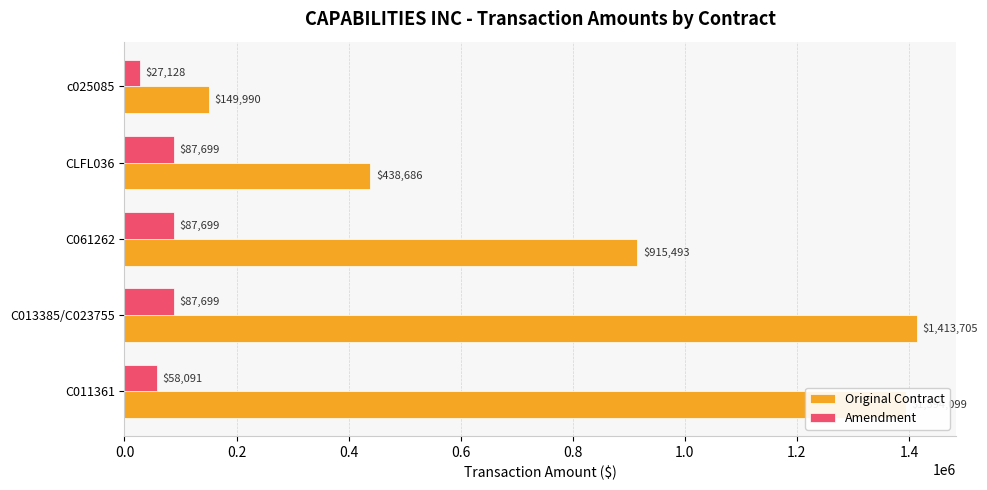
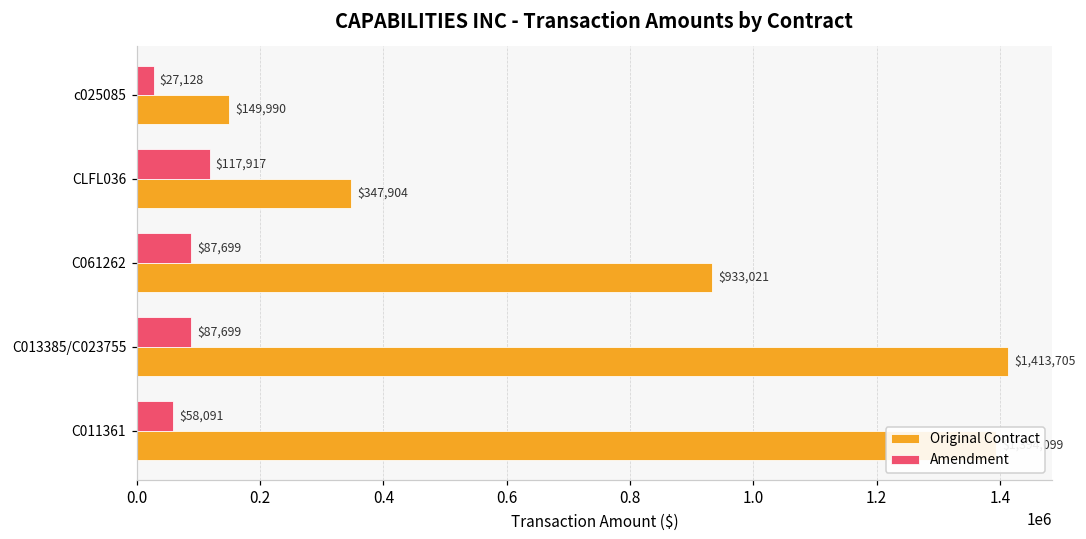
Amendment, CLFL036: $87,699 -> $117,917
Original Contract, CLFL036: $438,686 -> $347,904
Original Contract, C061262: $915,493 -> $933,021
